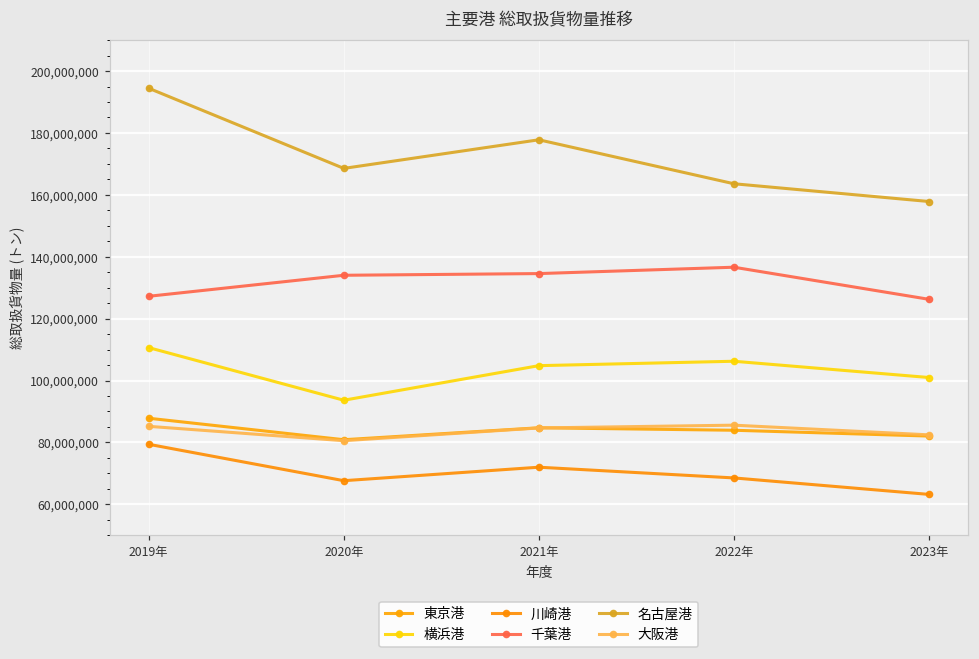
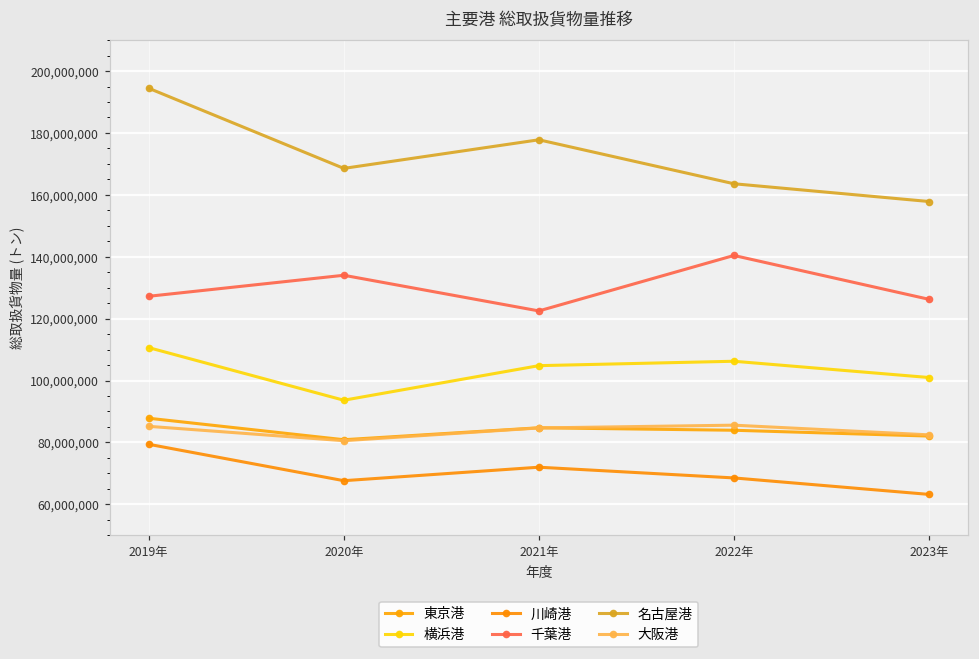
千葉港, 2021年: 135,000,000 -> 122,000,000
千葉港, 2022年: 137,000,000 -> 140,000,000
